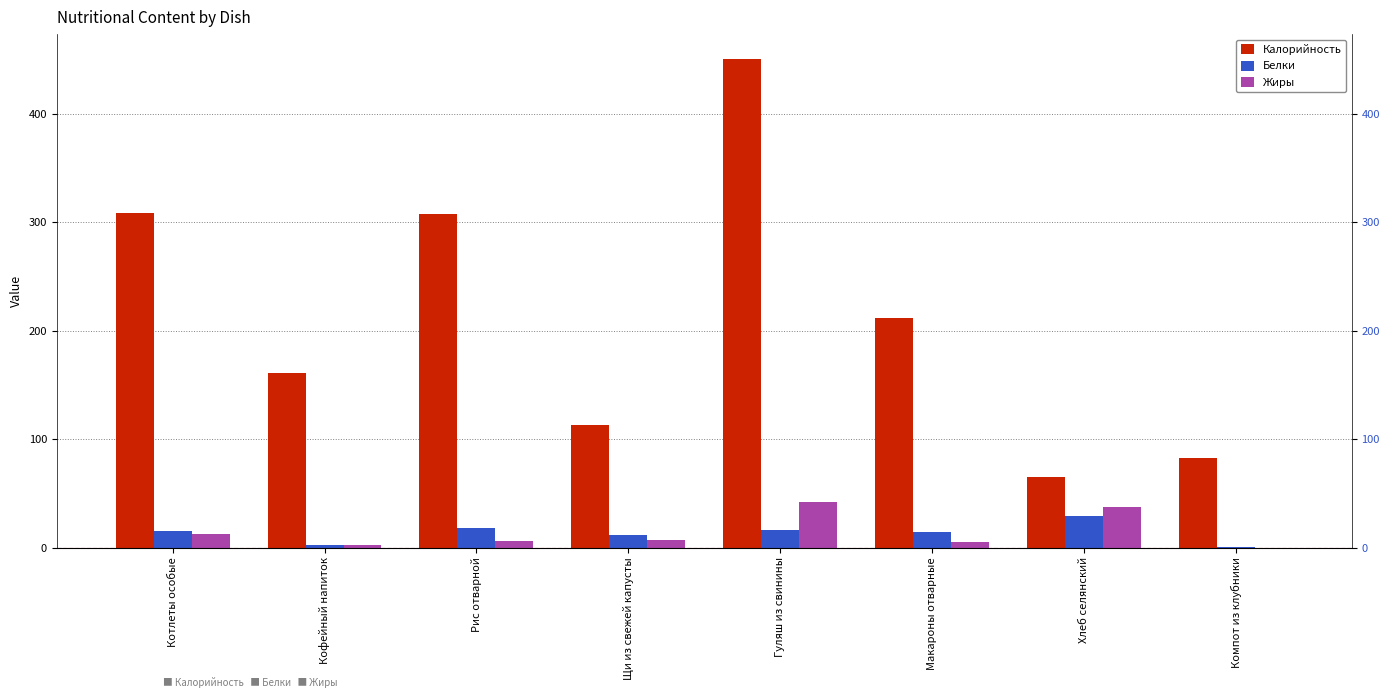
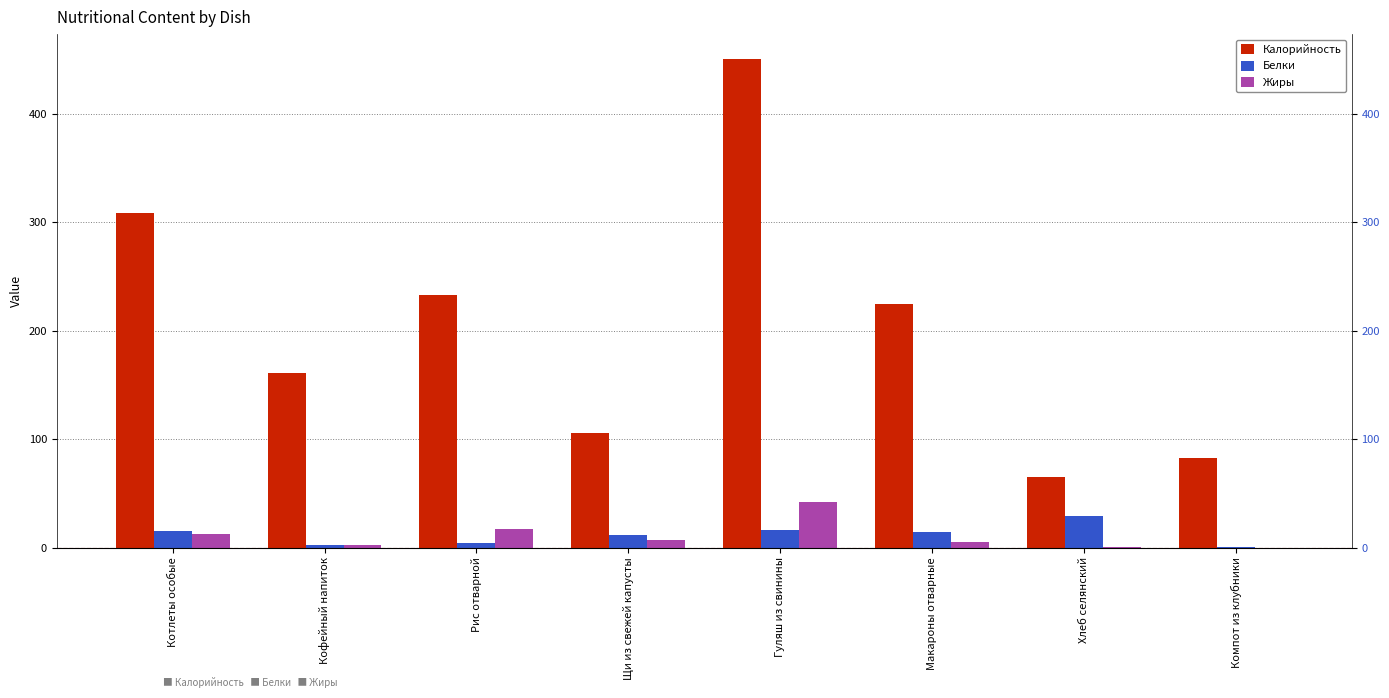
Калорийность, Рис отварной: 308 -> 233
Белки, Рис отварной: 18 -> 4
Жиры, Рис отварной: 6 -> 17
Калорийность, Щи из свежей капусты: 113 -> 106
Калорийность, Макароны отварные: 212 -> 225
Жиры, Хлеб селянский: 38 -> 0
